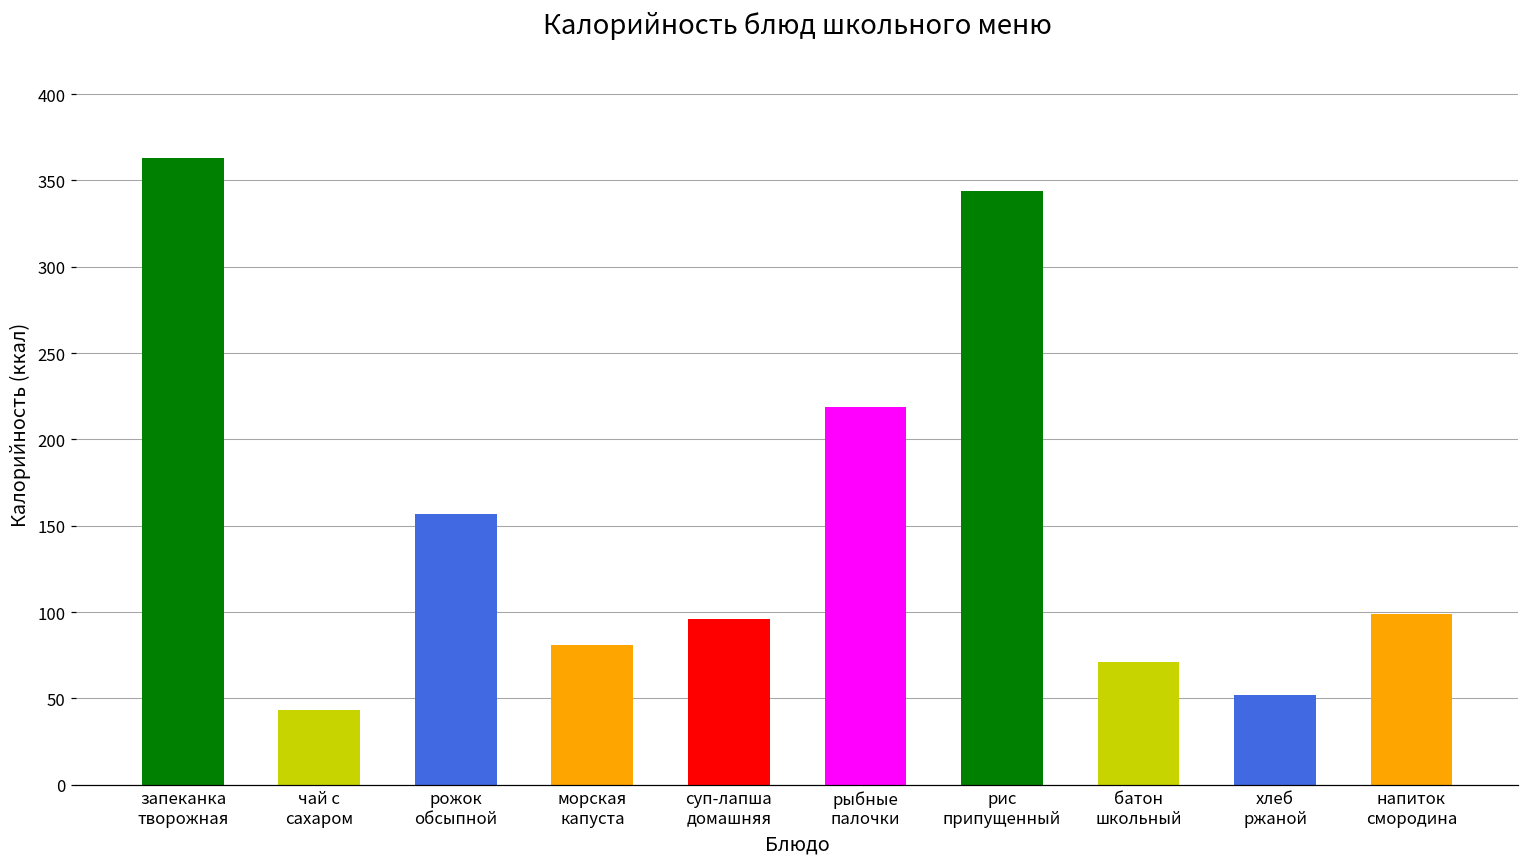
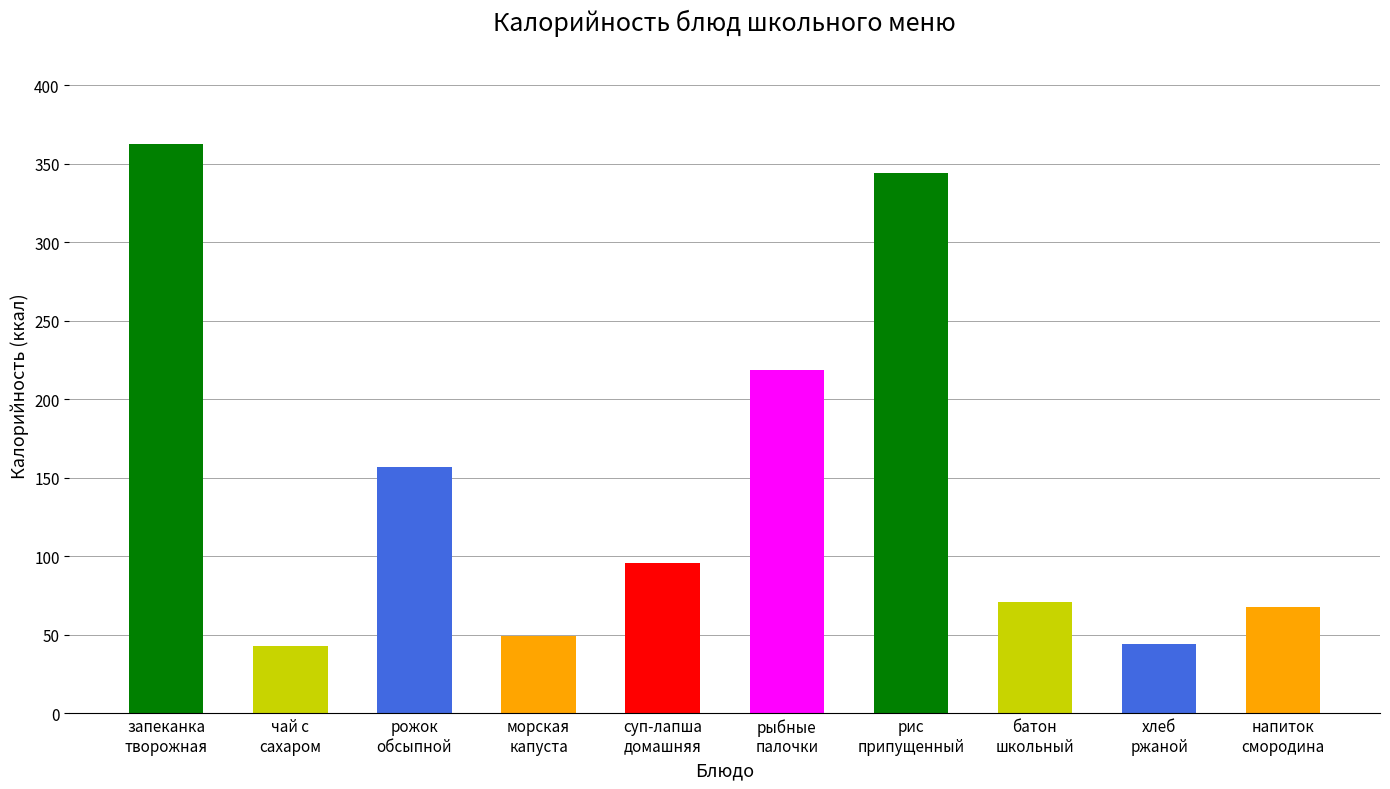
морская капуста: 81 -> 49
хлеб ржаной: 52 -> 44
напиток смородина: 99 -> 68
